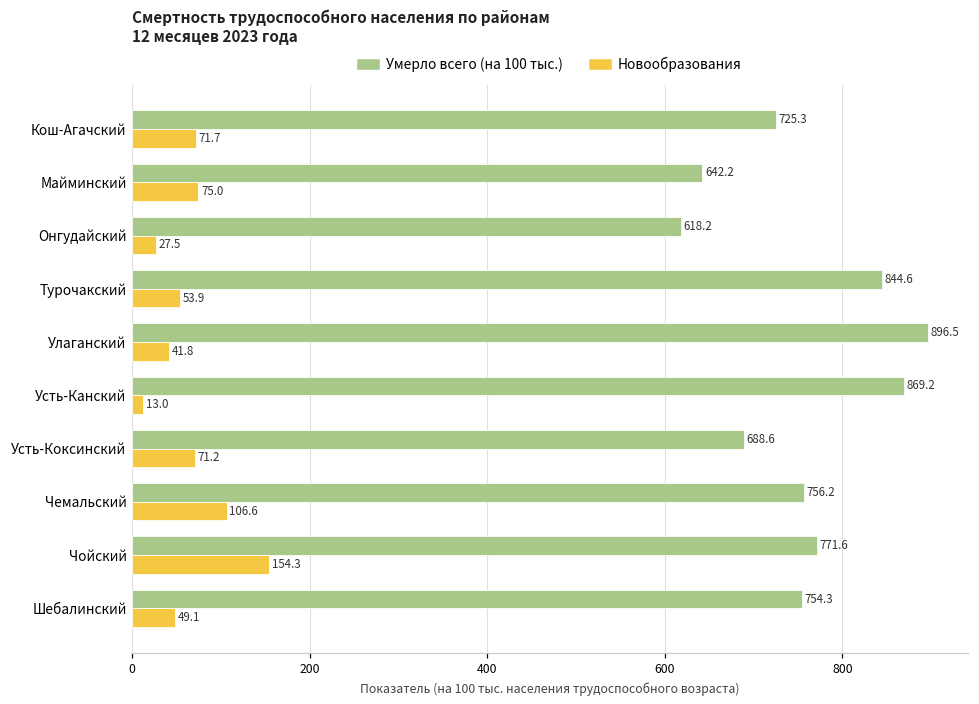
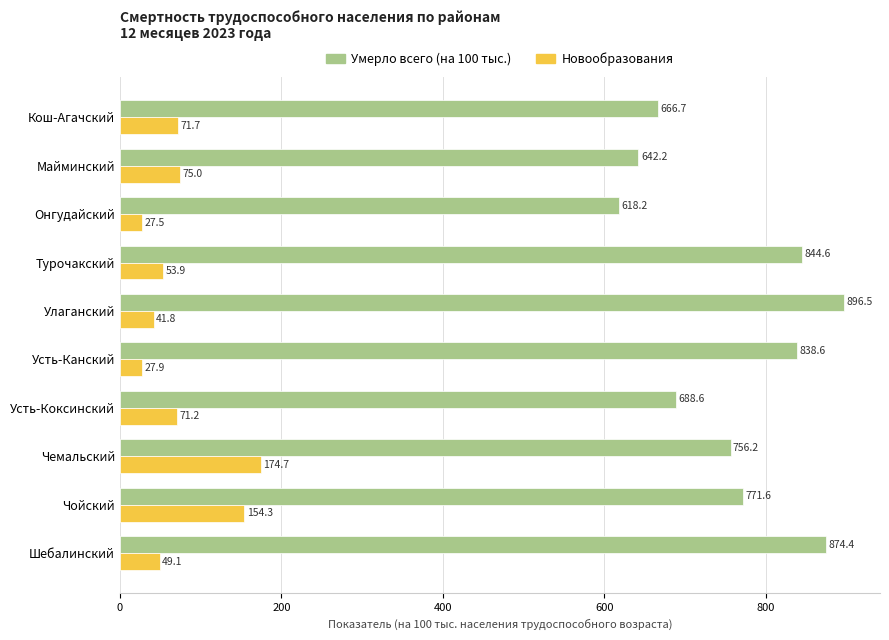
Умерло всего (на 100 тыс.), Кош-Агачский: 725.3 -> 666.7
Умерло всего (на 100 тыс.), Усть-Канский: 869.2 -> 838.6
Новообразования, Усть-Канский: 13.0 -> 27.9
Новообразования, Чемальский: 106.6 -> 174.7
Умерло всего (на 100 тыс.), Шебалинский: 754.3 -> 874.4
